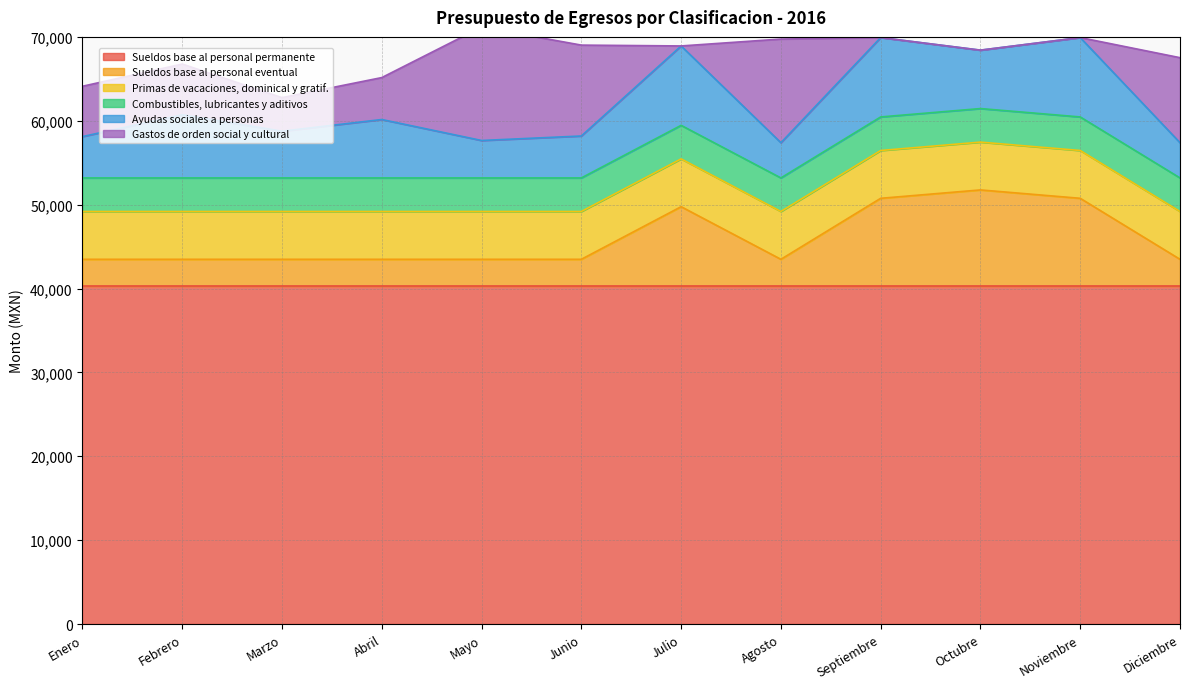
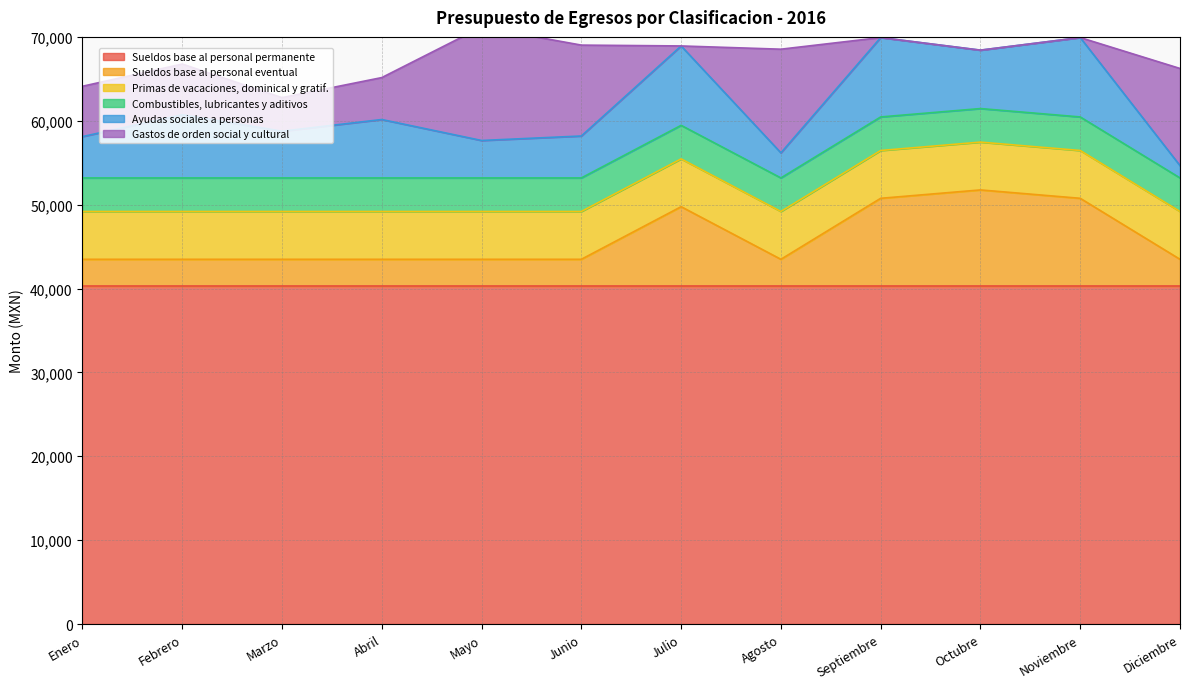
Ayudas sociales a personas, Agosto: 4,000 -> 3,000
Ayudas sociales a personas, Diciembre: 4,000 -> 1,000
Gastos de orden social y cultural, Diciembre: 10,000 -> 12,000
